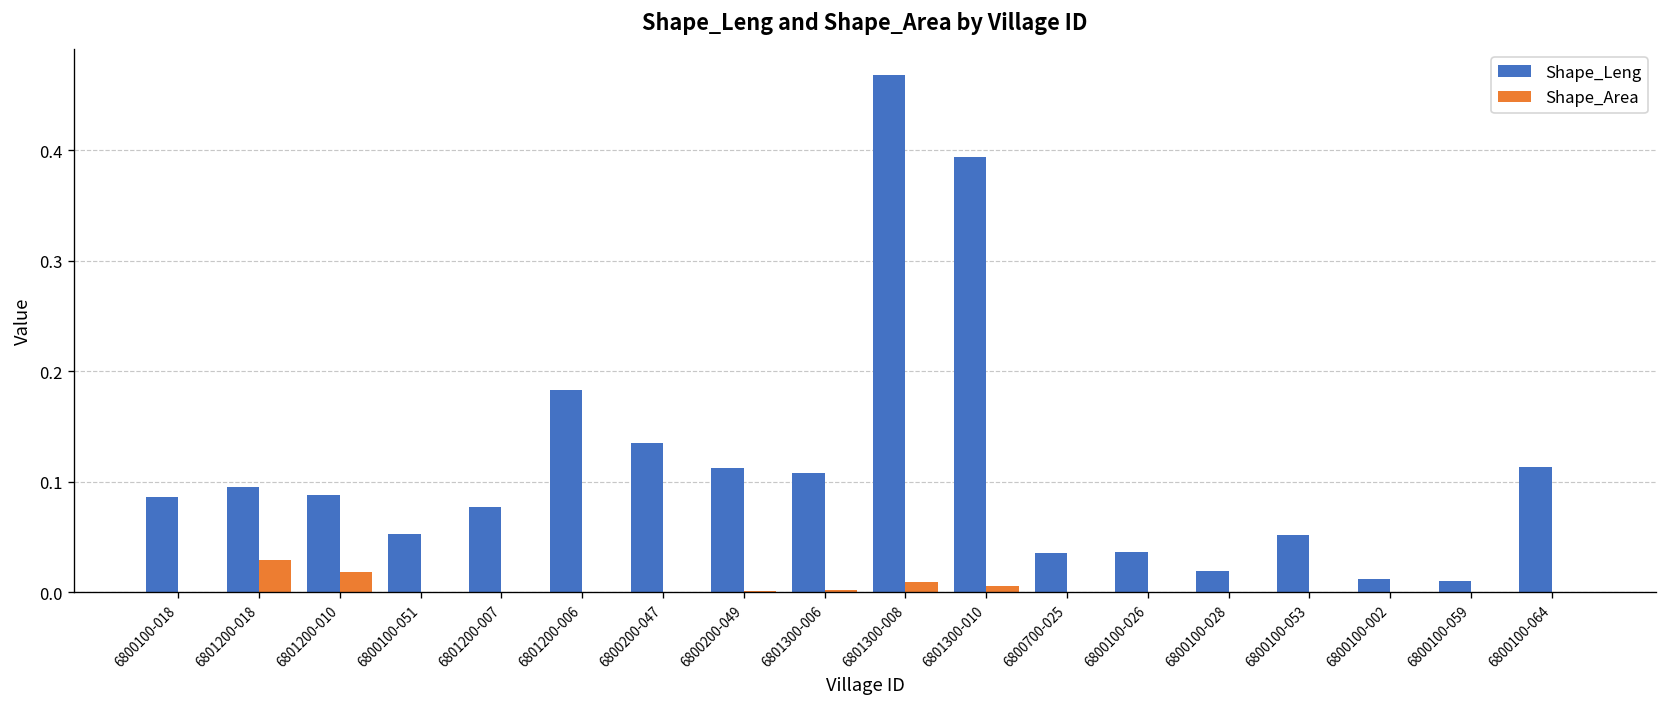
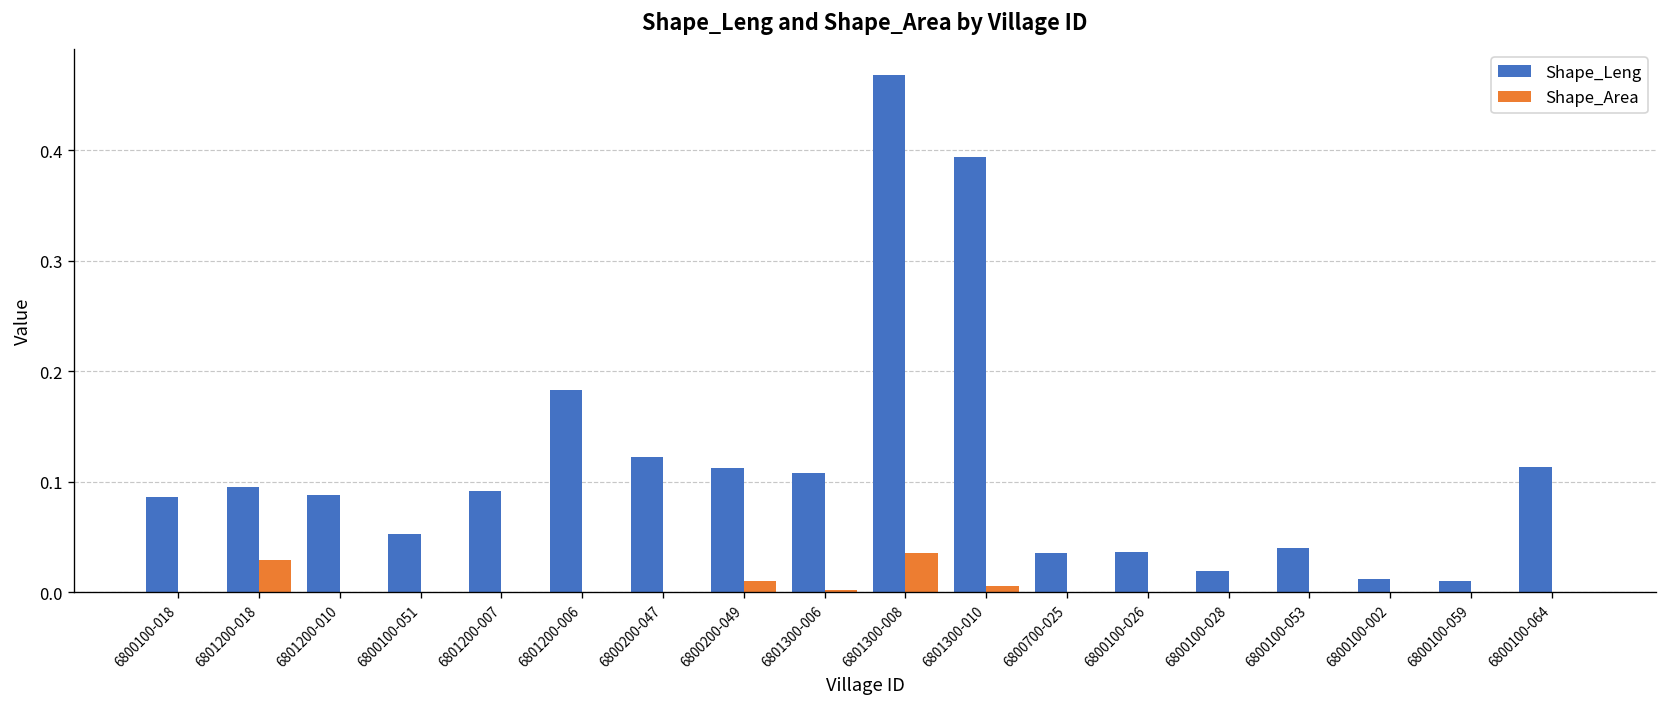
Shape_Area, 6801200-010: 0.02 -> 0.00
Shape_Leng, 6801200-007: 0.08 -> 0.09
Shape_Leng, 6800200-047: 0.14 -> 0.12
Shape_Area, 6800200-049: 0.00 -> 0.01
Shape_Area, 6801300-008: 0.01 -> 0.04
Shape_Leng, 6800100-053: 0.05 -> 0.04
